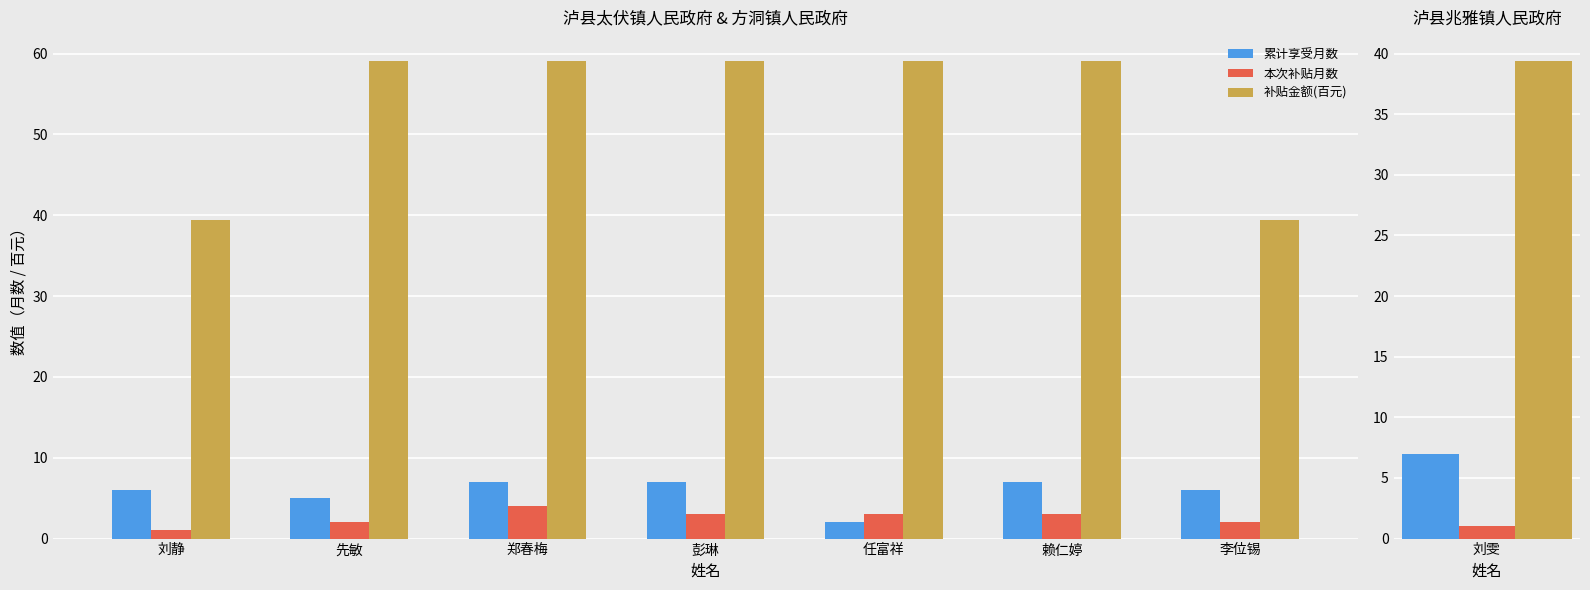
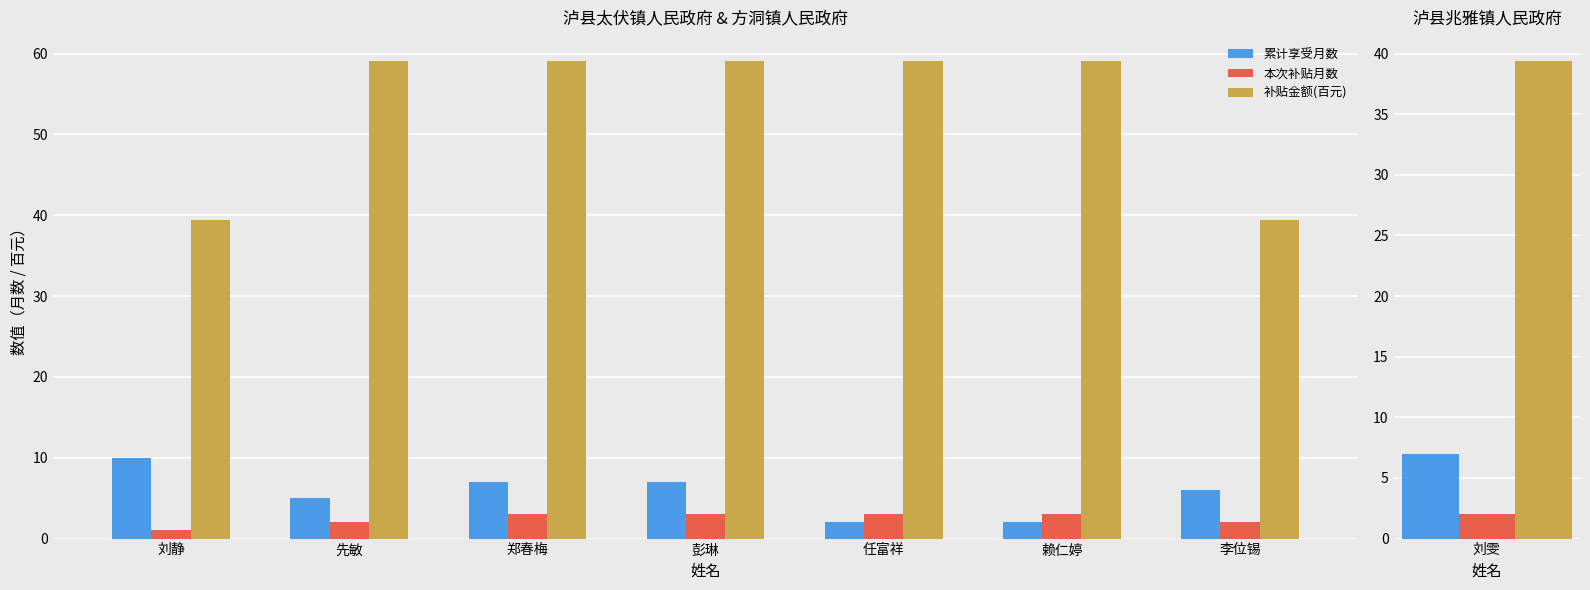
泸县太伏镇人民政府 & 方洞镇人民政府, 累计享受月数, 刘静: 6 -> 10
泸县太伏镇人民政府 & 方洞镇人民政府, 本次补贴月数, 郑春梅: 4 -> 3
泸县太伏镇人民政府 & 方洞镇人民政府, 累计享受月数, 赖仁婷: 7 -> 2
泸县兆雅镇人民政府, 刘雯: 1 -> 2
